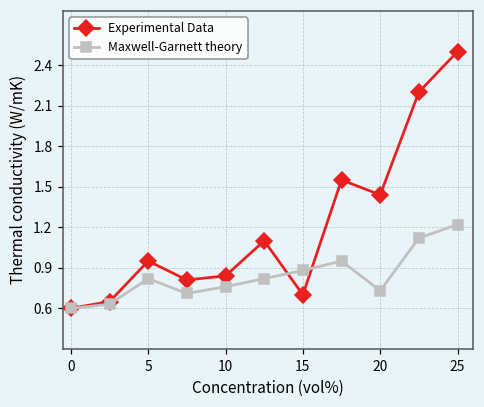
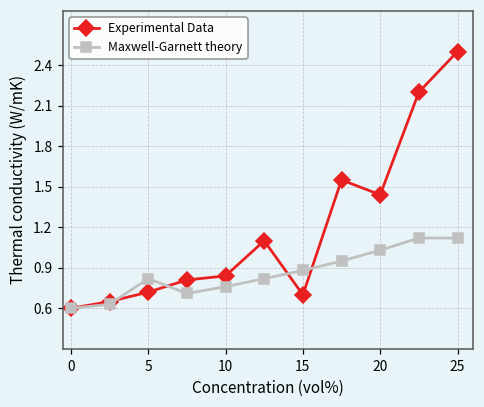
Experimental Data, 5: 0.95 -> 0.72
Maxwell-Garnett theory, 20: 0.73 -> 1.03
Maxwell-Garnett theory, 25: 1.22 -> 1.12
